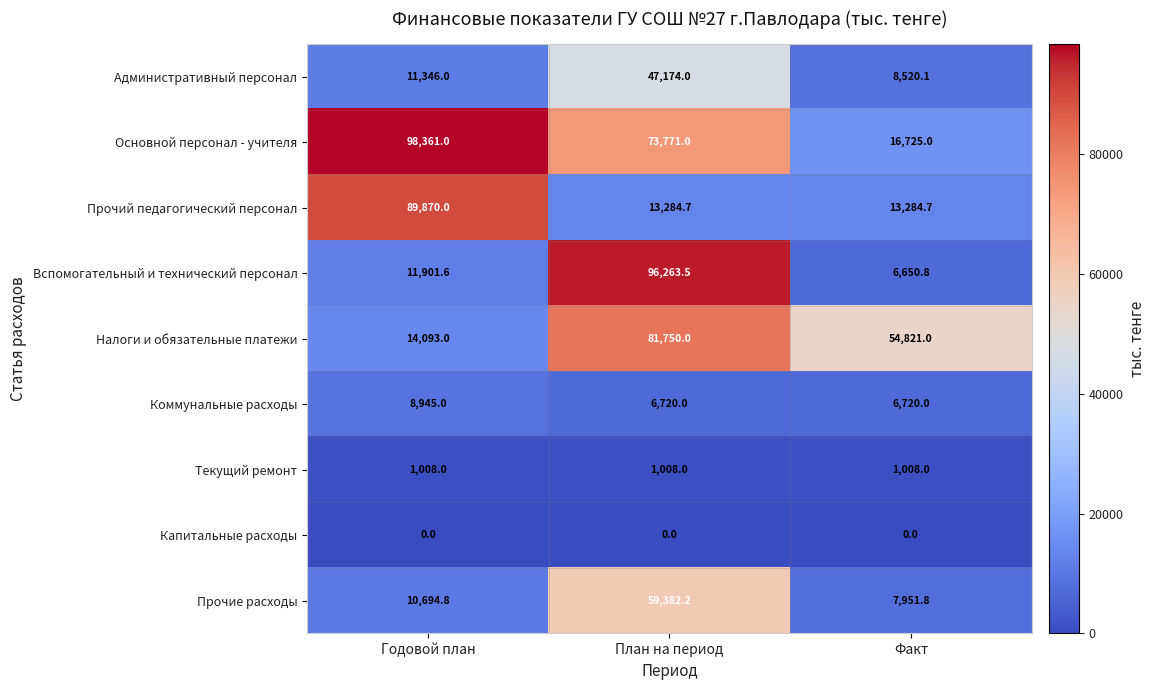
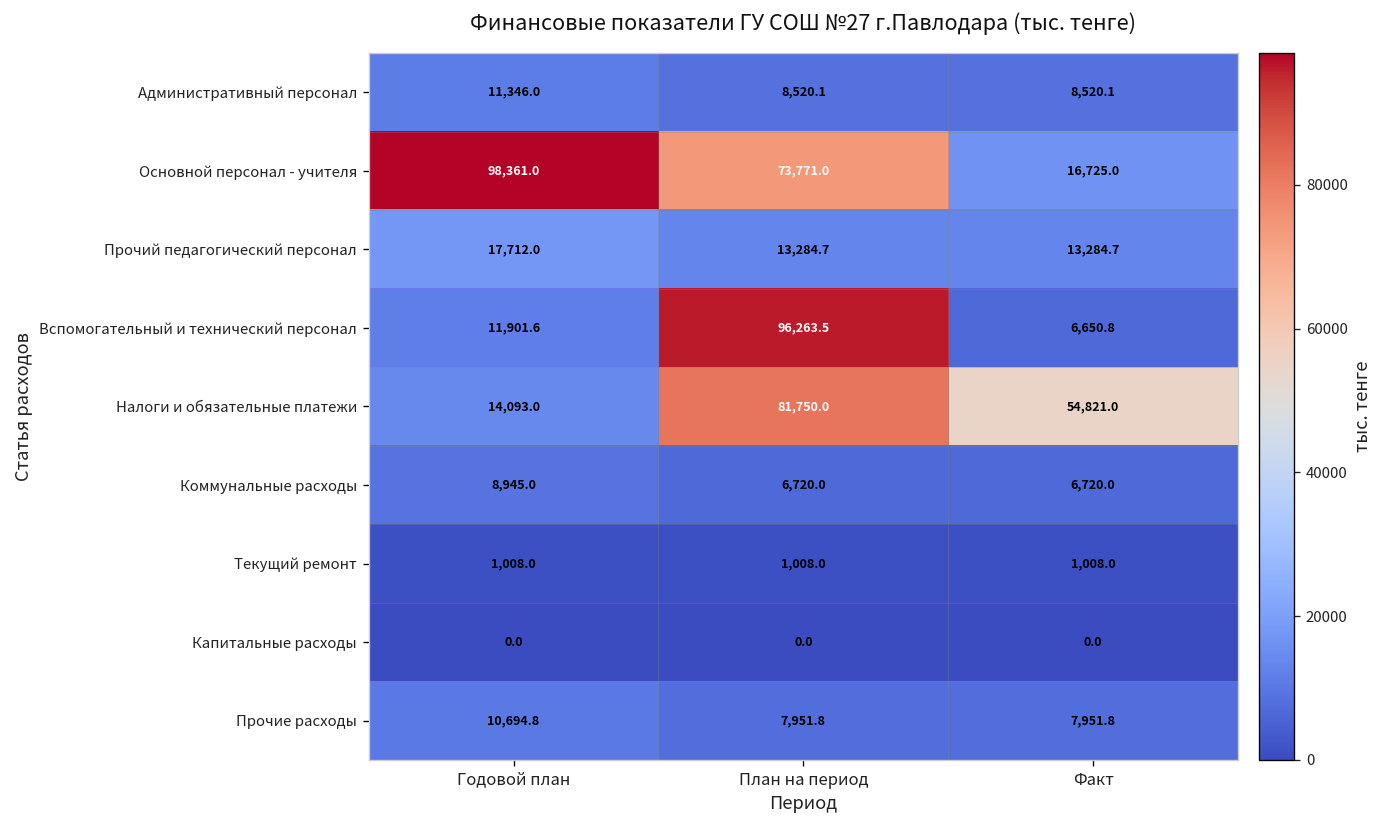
Административный персонал, План на период: 47,174.0 -> 8,520.1
Прочий педагогический персонал, Годовой план: 89,870.0 -> 17,712.0
Прочие расходы, План на период: 59,382.2 -> 7,951.8
